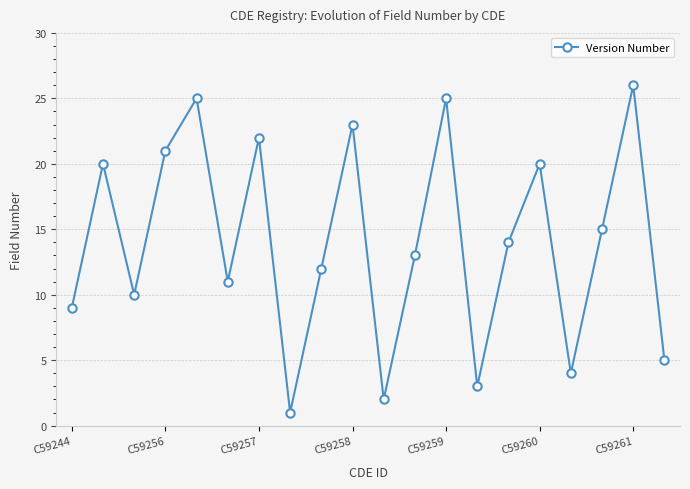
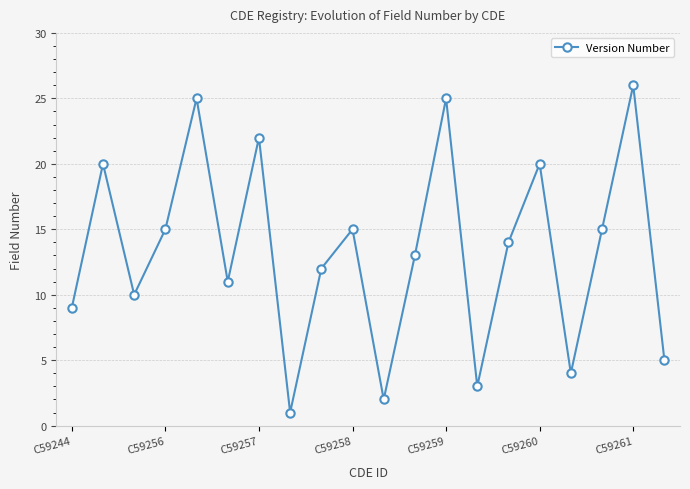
C59256: 21 -> 15
C59258: 23 -> 15
